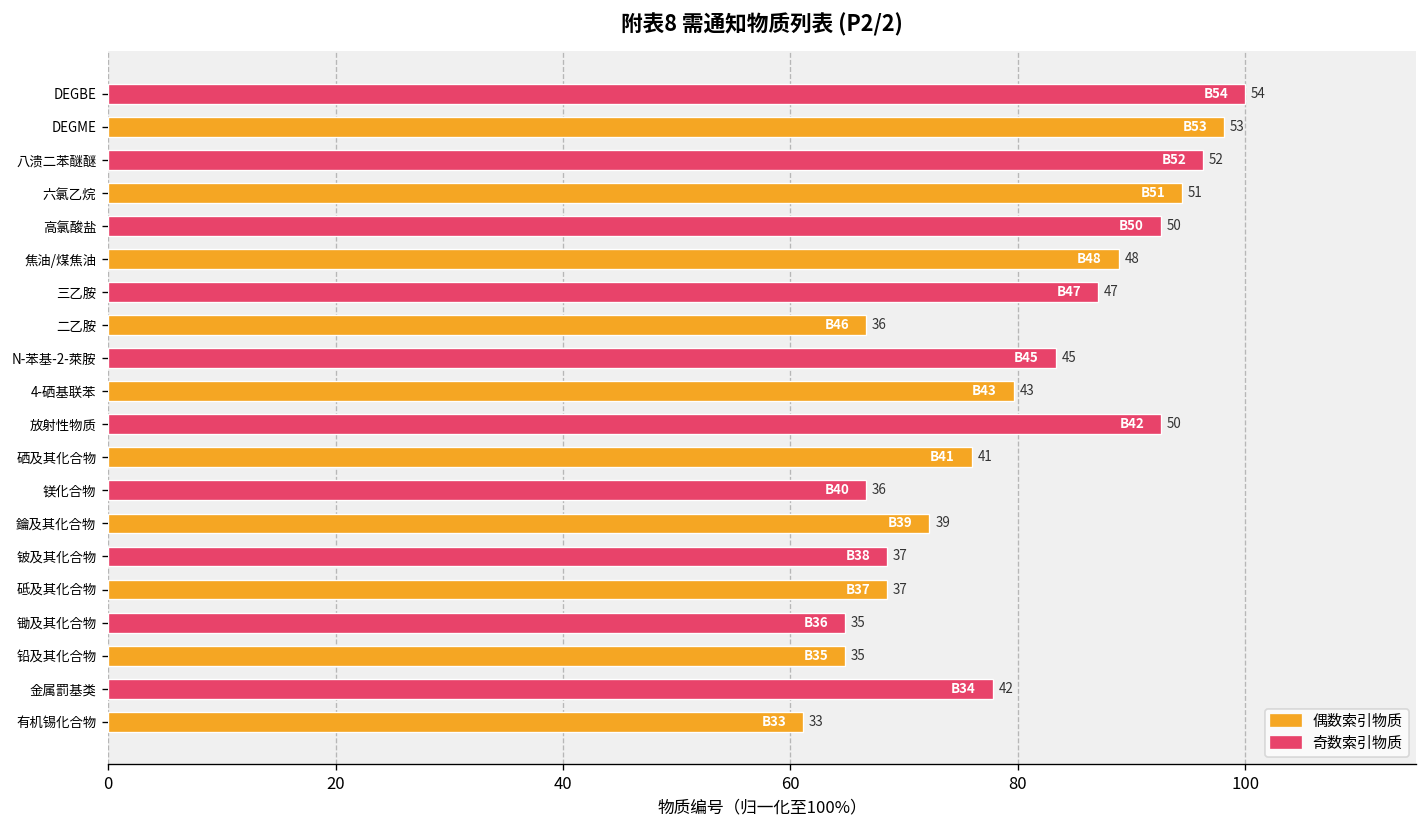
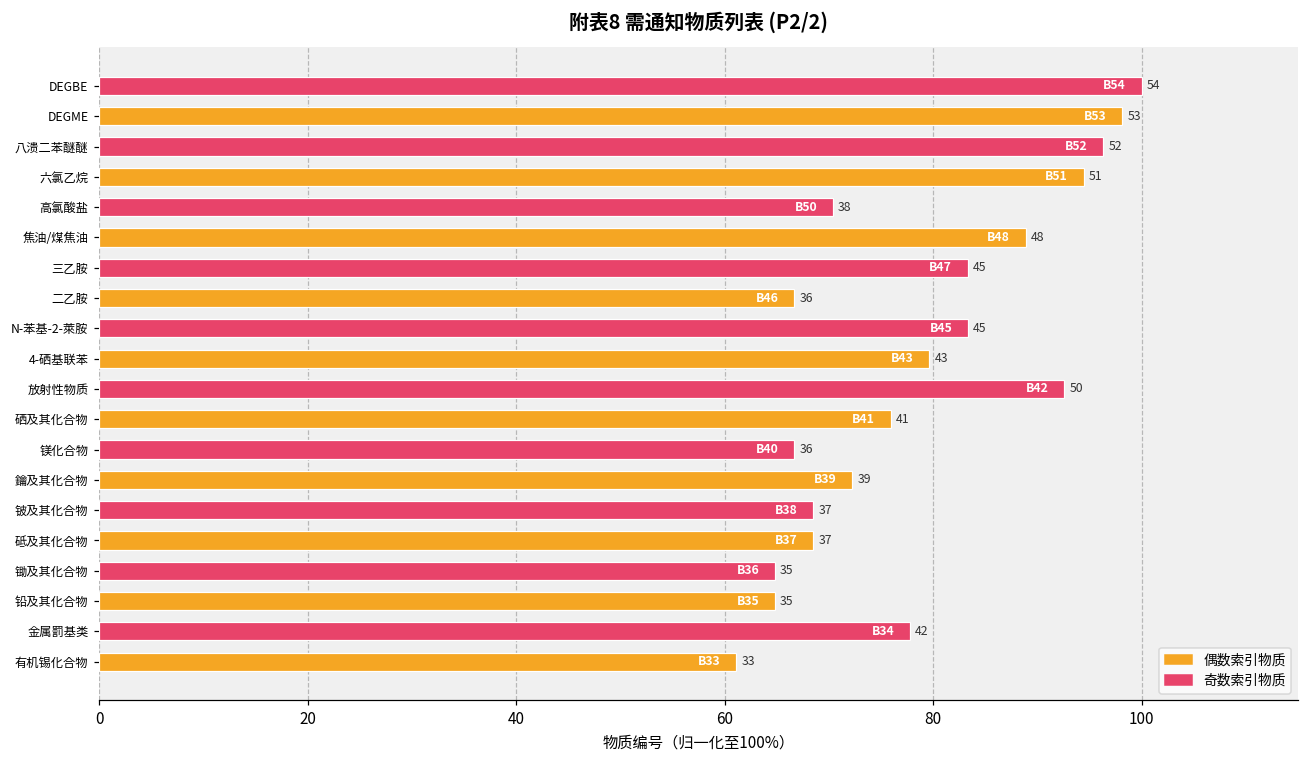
高氯酸盐: 50 -> 38
三乙胺: 47 -> 45
